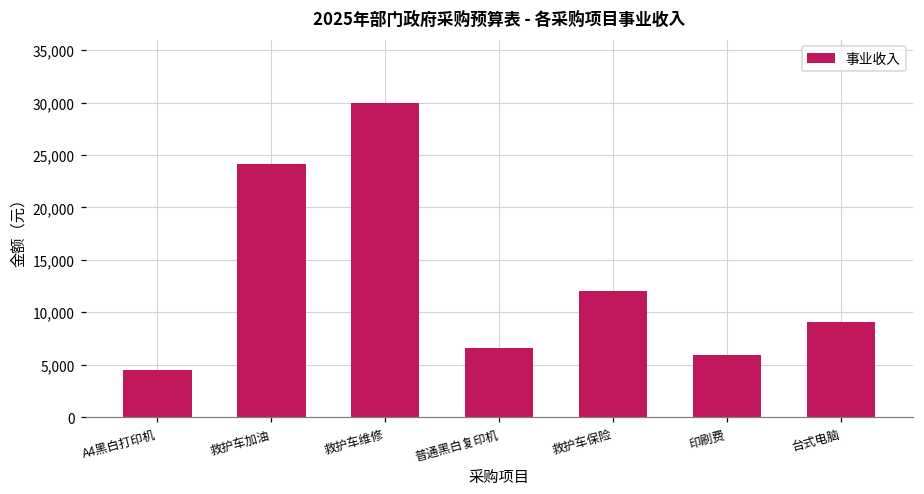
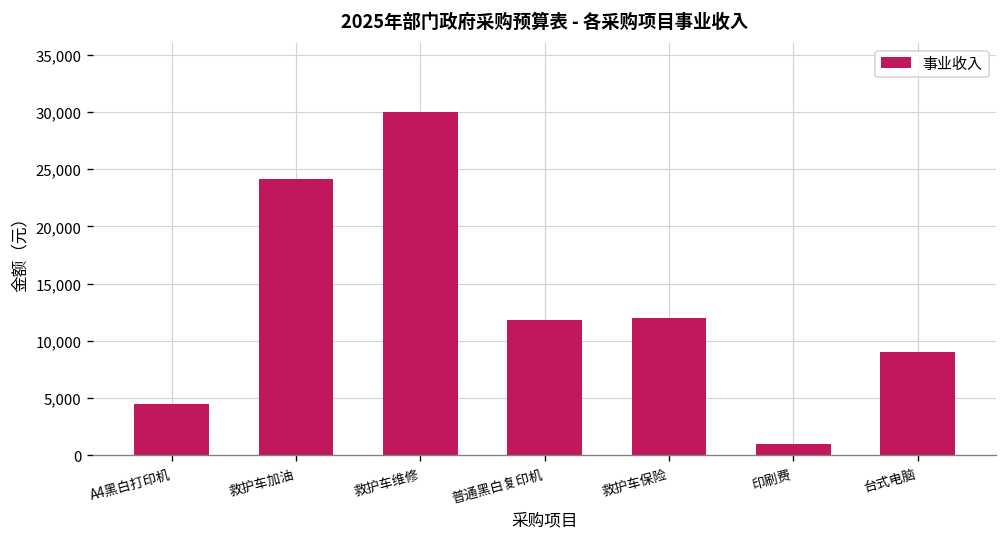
普通黑白复印机: 7,000 -> 12,000
印刷费: 6,000 -> 1,000
